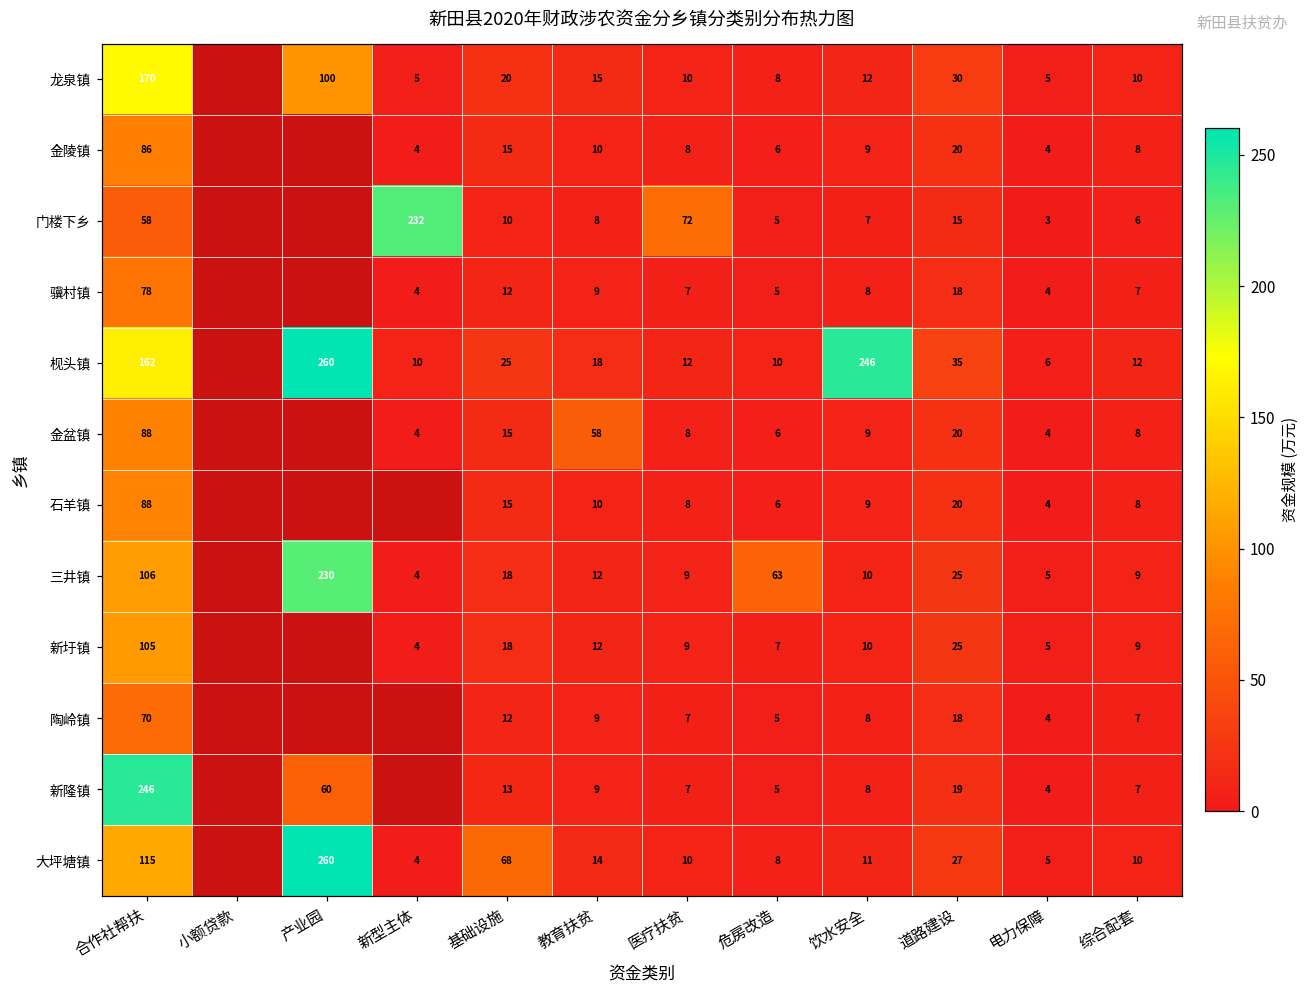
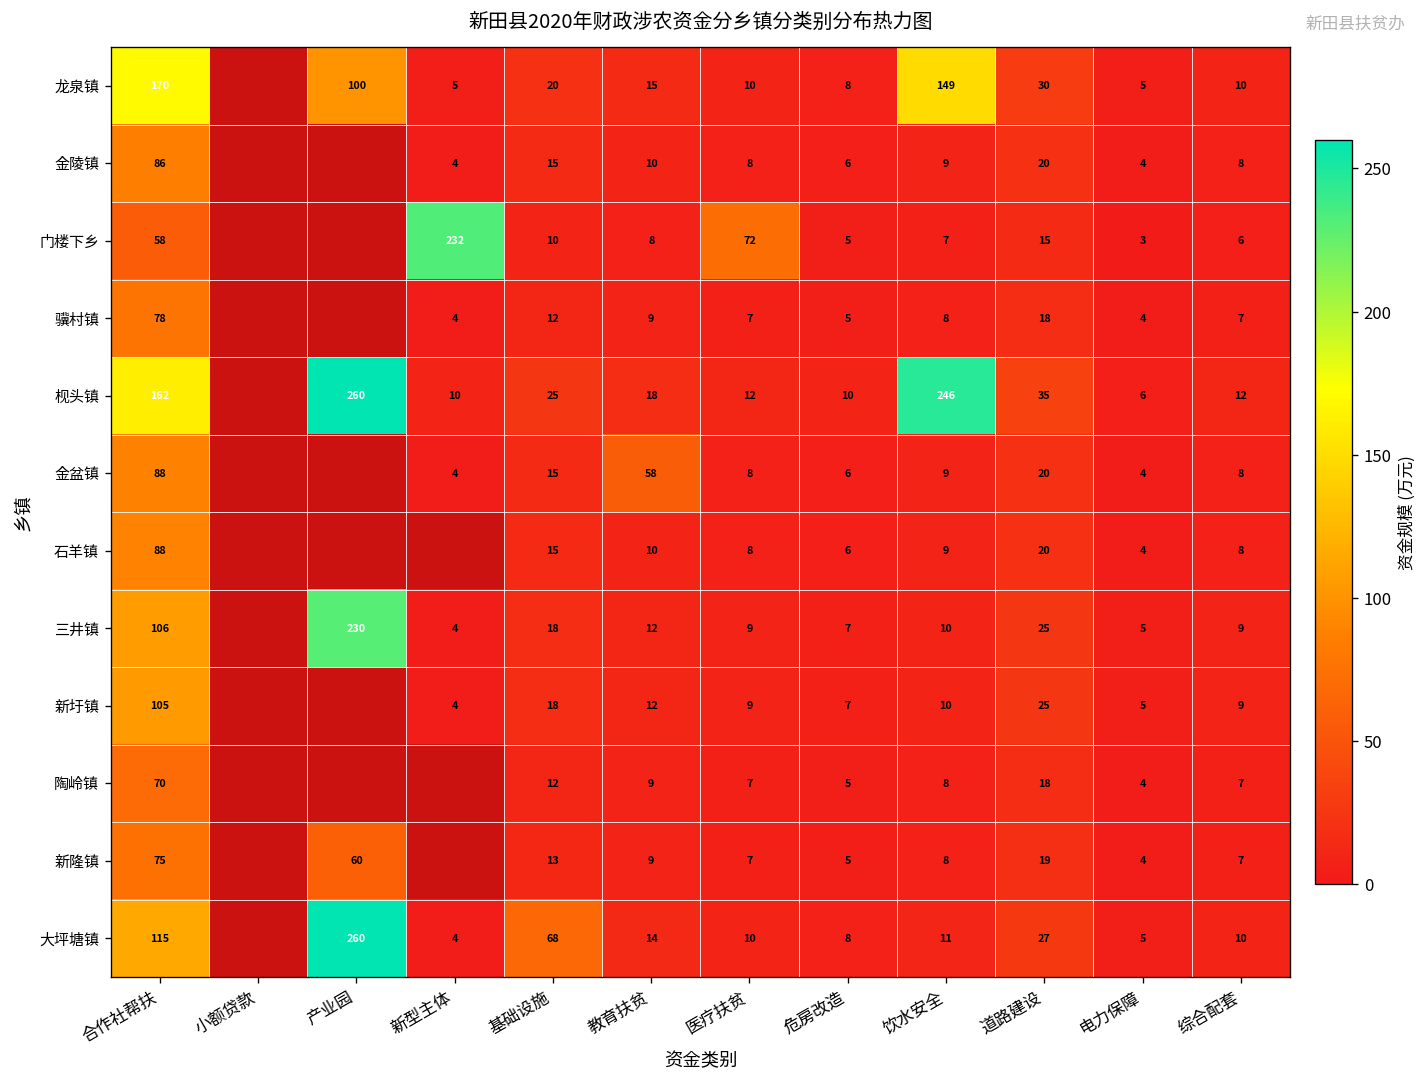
龙泉镇, 饮水安全: 12 -> 149
三井镇, 危房改造: 63 -> 7
新隆镇, 合作社帮扶: 246 -> 75
